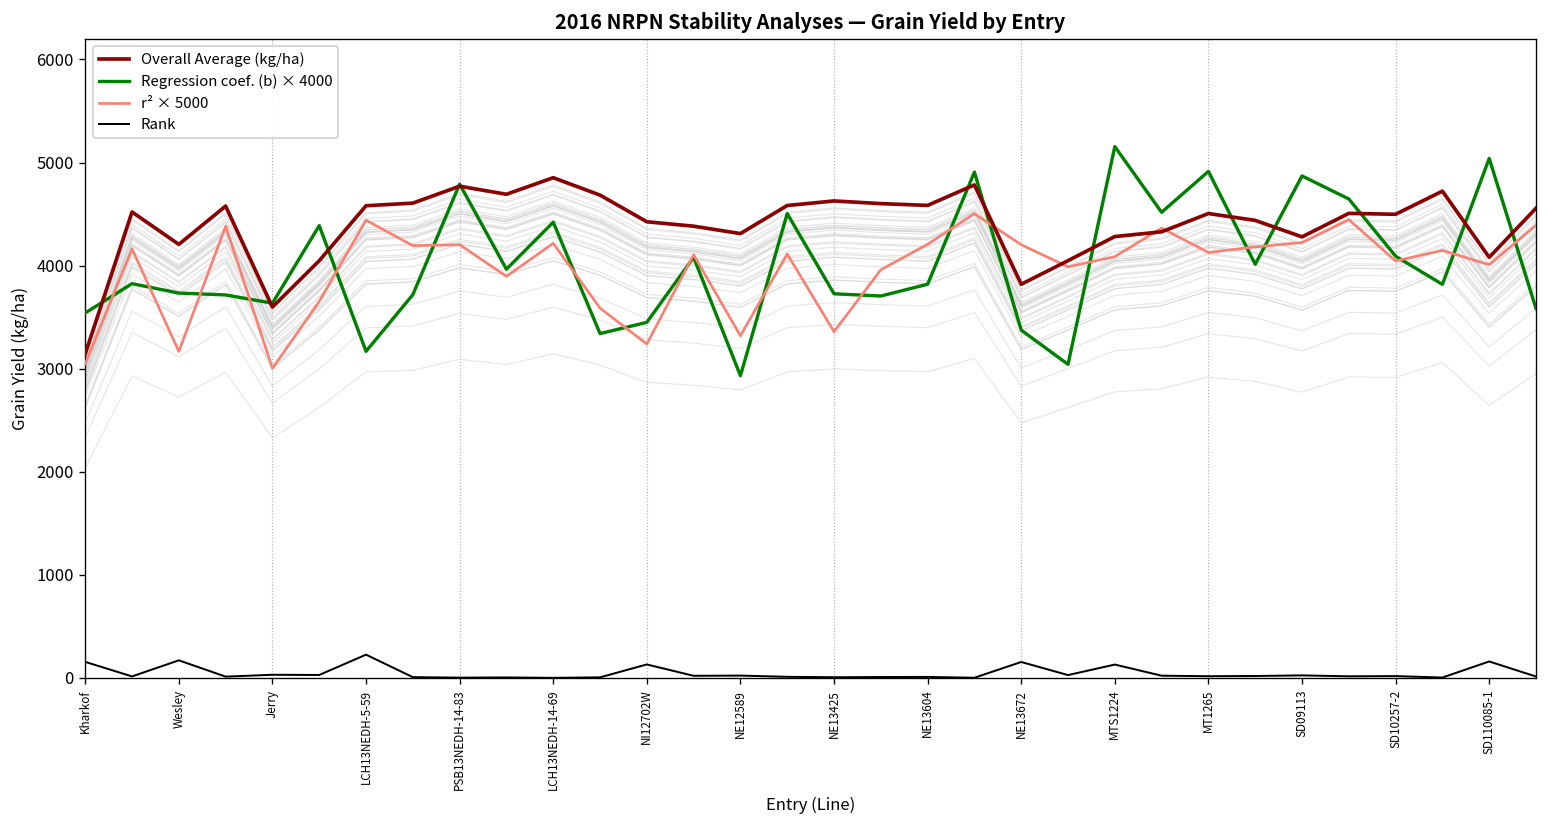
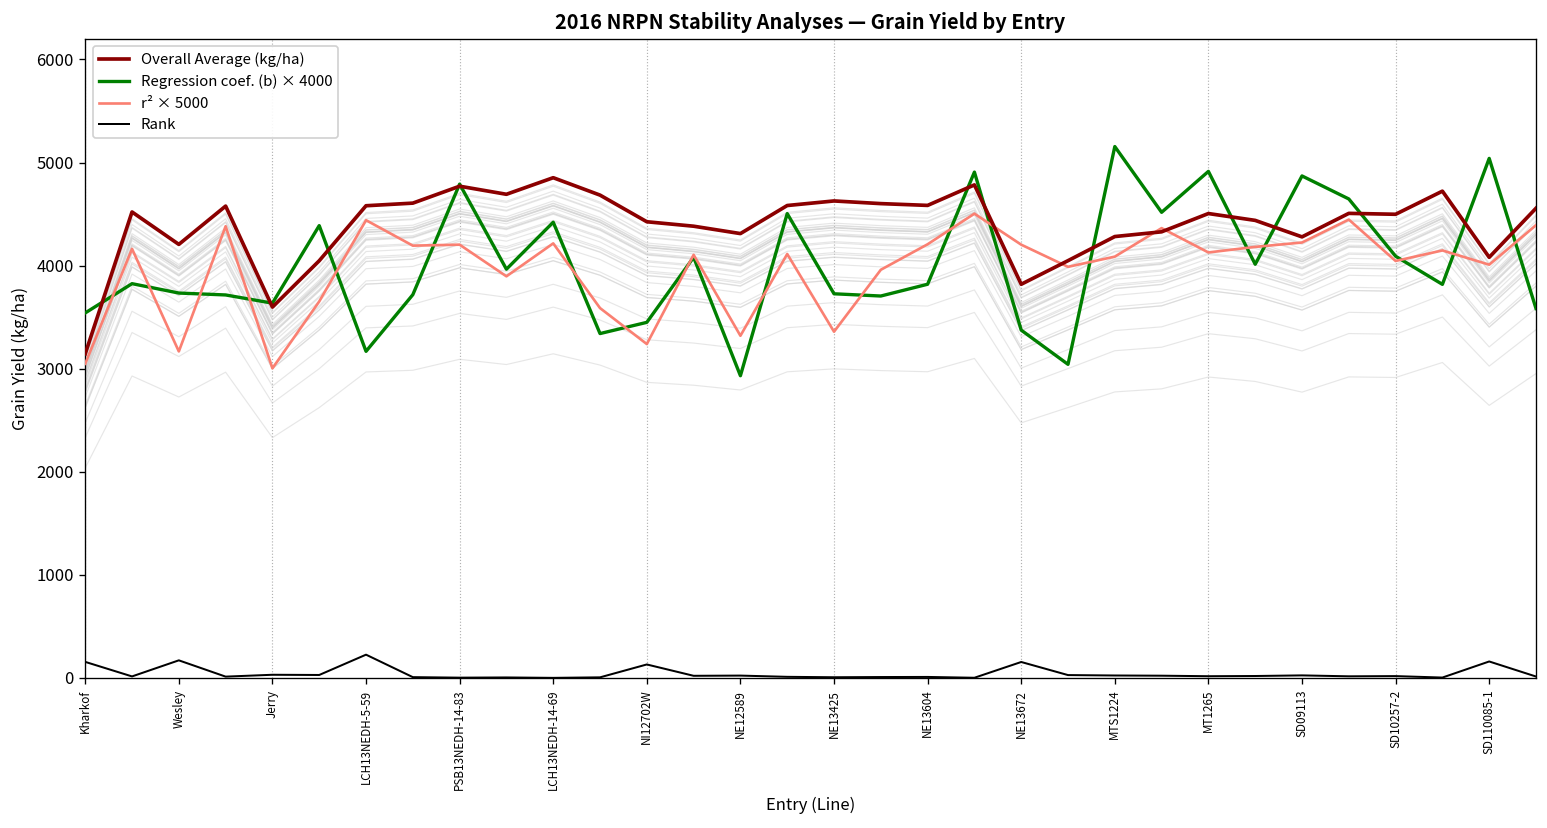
Rank, MTS1224: 100 -> 0
